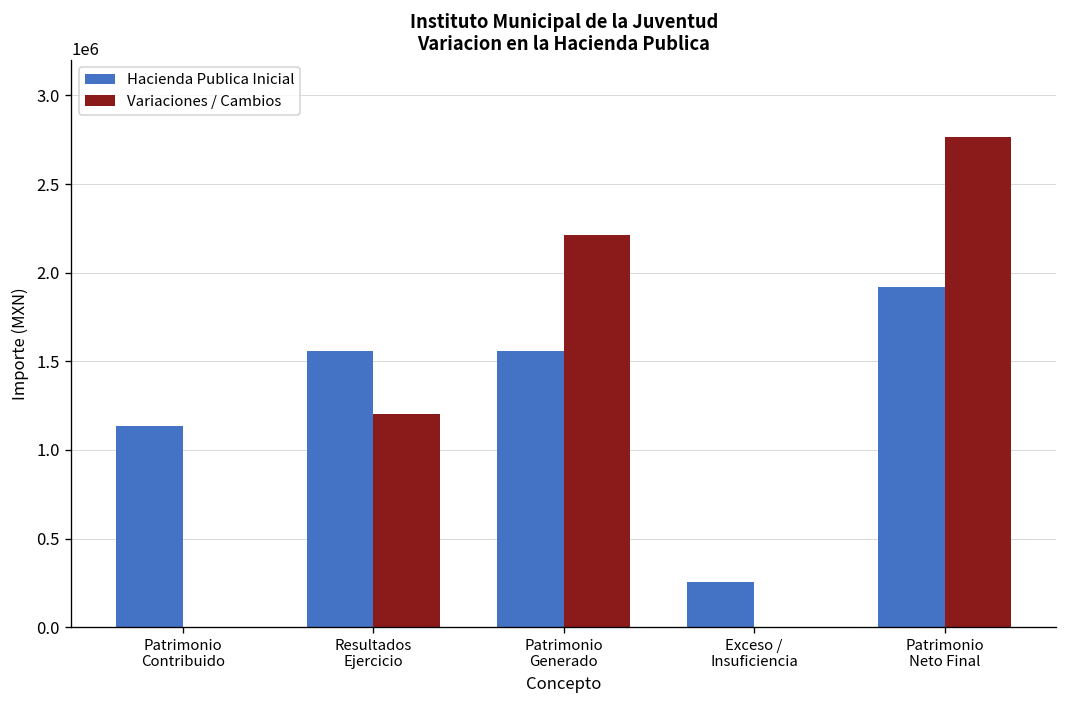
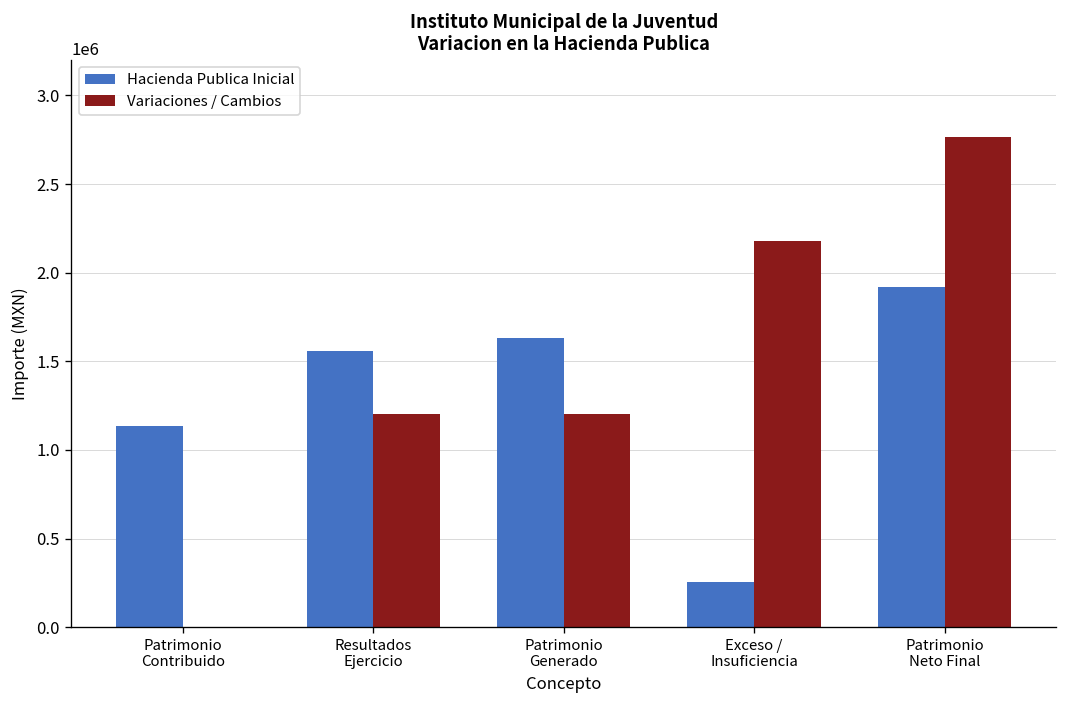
Hacienda Publica Inicial, Patrimonio Generado: 1560000 -> 1630000
Variaciones / Cambios, Patrimonio Generado: 2220000 -> 1210000
Variaciones / Cambios, Exceso / Insuficiencia: 0 -> 2180000
